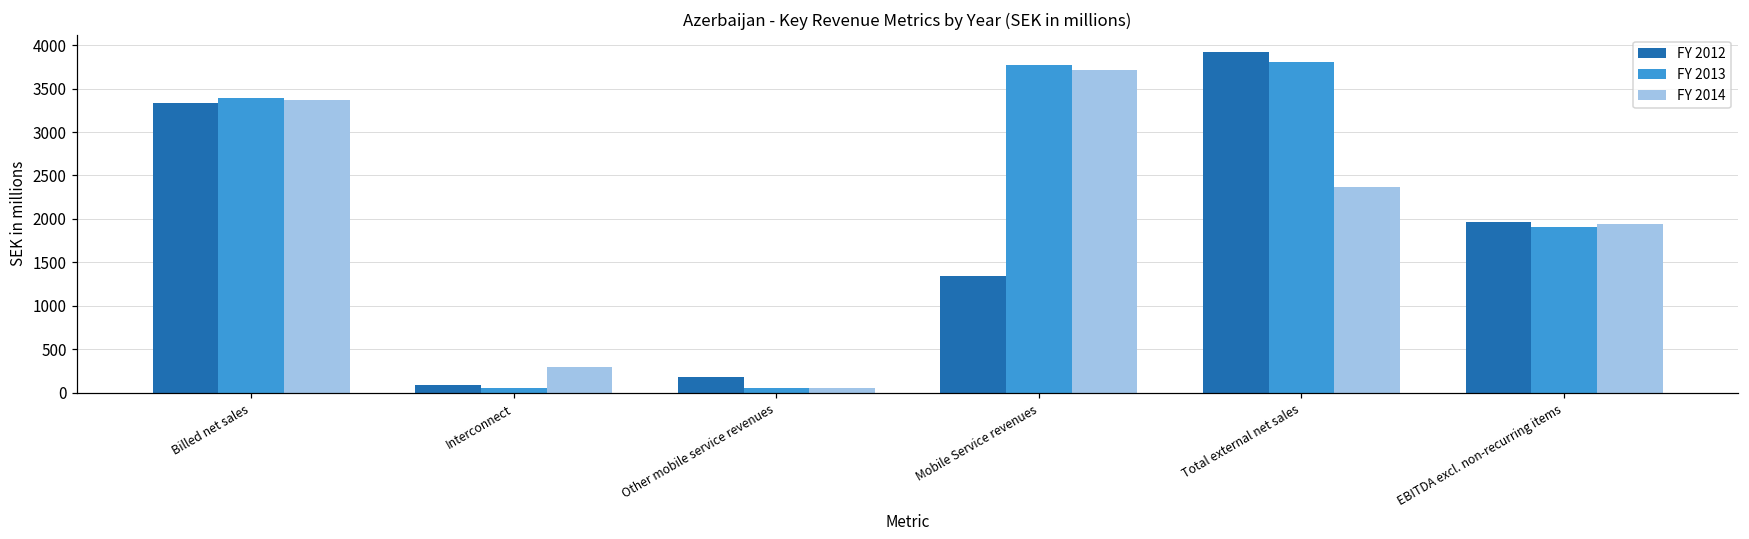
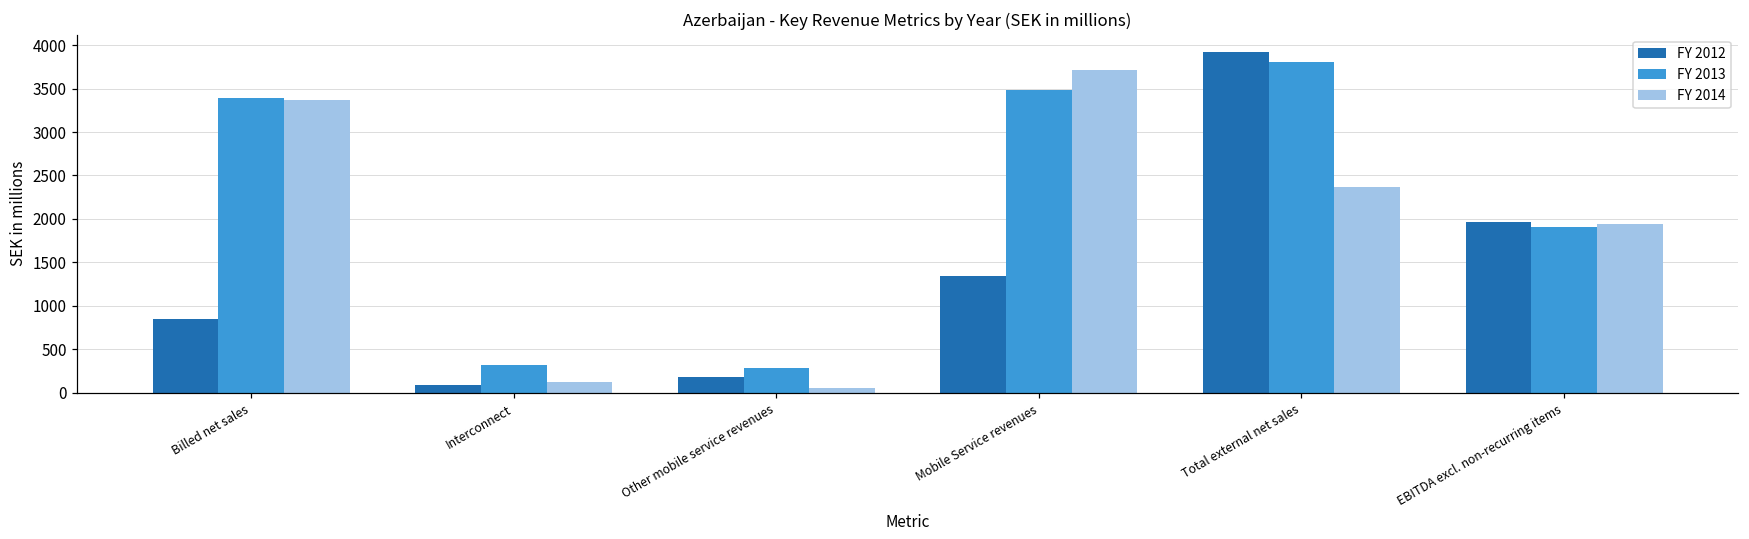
FY 2012, Billed net sales: 3300 -> 800
FY 2013, Interconnect: 100 -> 300
FY 2014, Interconnect: 300 -> 100
FY 2013, Other mobile service revenues: 100 -> 300
FY 2013, Mobile Service revenues: 3800 -> 3500
